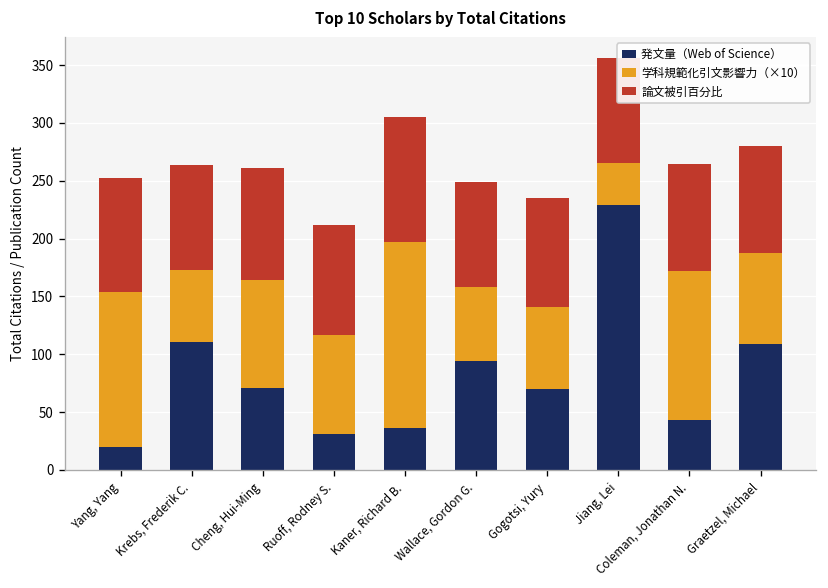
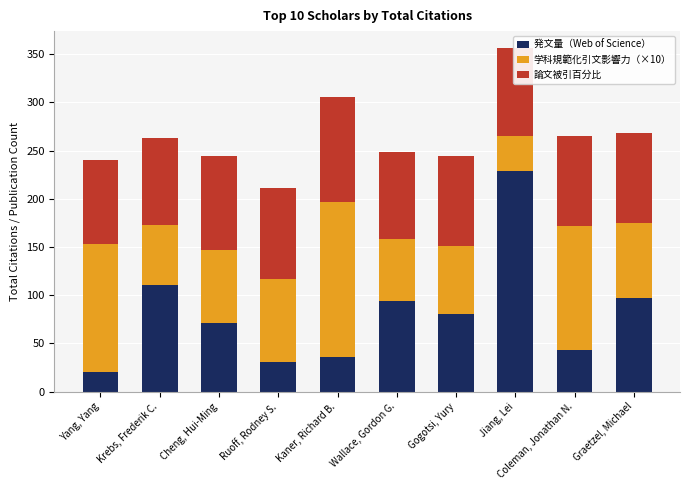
論文被引百分比, Yang, Yang: 100 -> 90
学科規範化引文影響力（×10）, Cheng, Hui-Ming: 90 -> 80
発文量（Web of Science）, Gogotsi, Yury: 70 -> 80
発文量（Web of Science）, Graetzel, Michael: 110 -> 100
